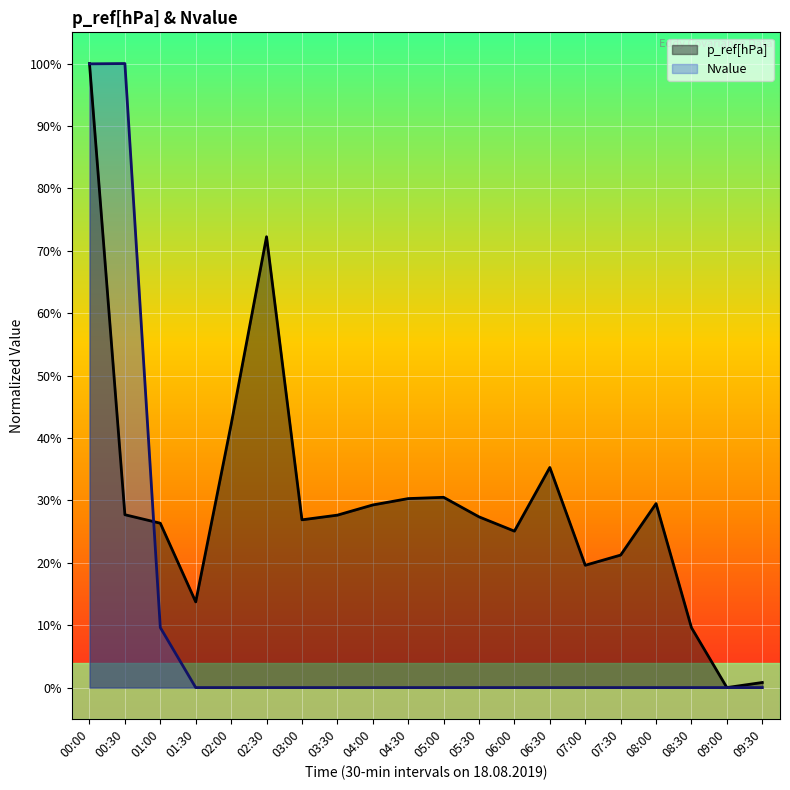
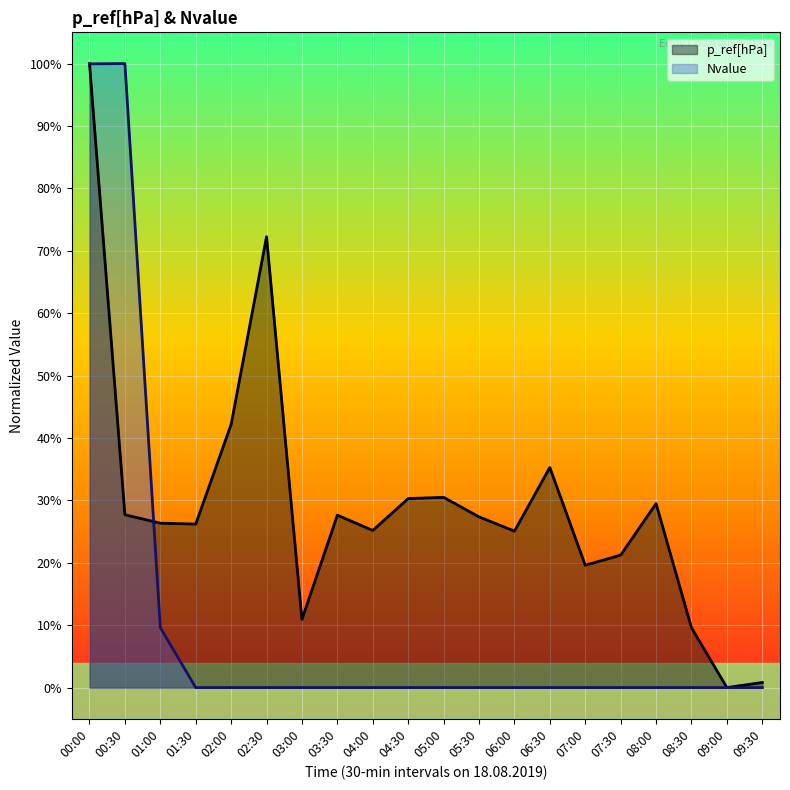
p_ref[hPa], 01:30: 14% -> 26%
p_ref[hPa], 03:00: 27% -> 11%
p_ref[hPa], 04:00: 29% -> 25%
